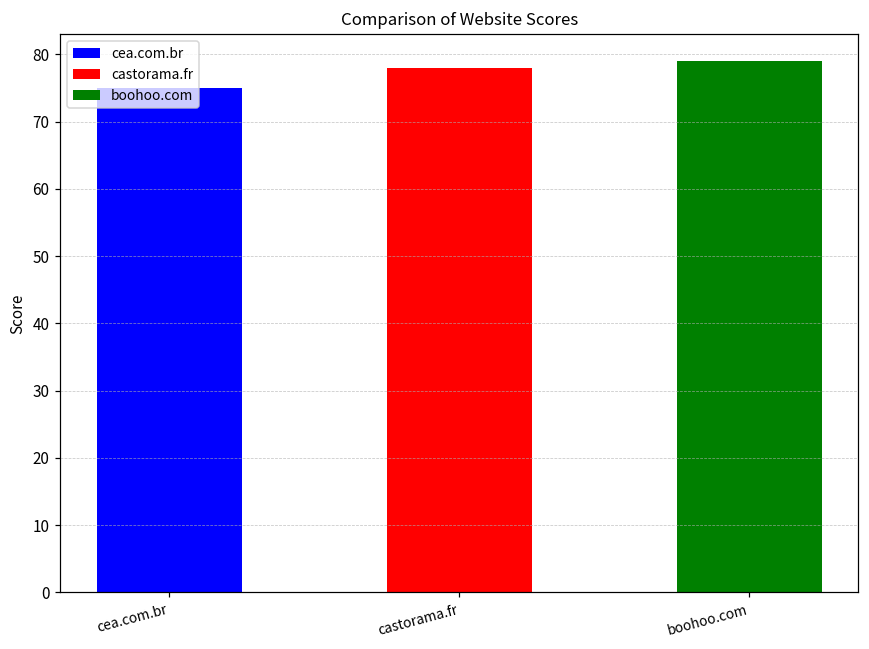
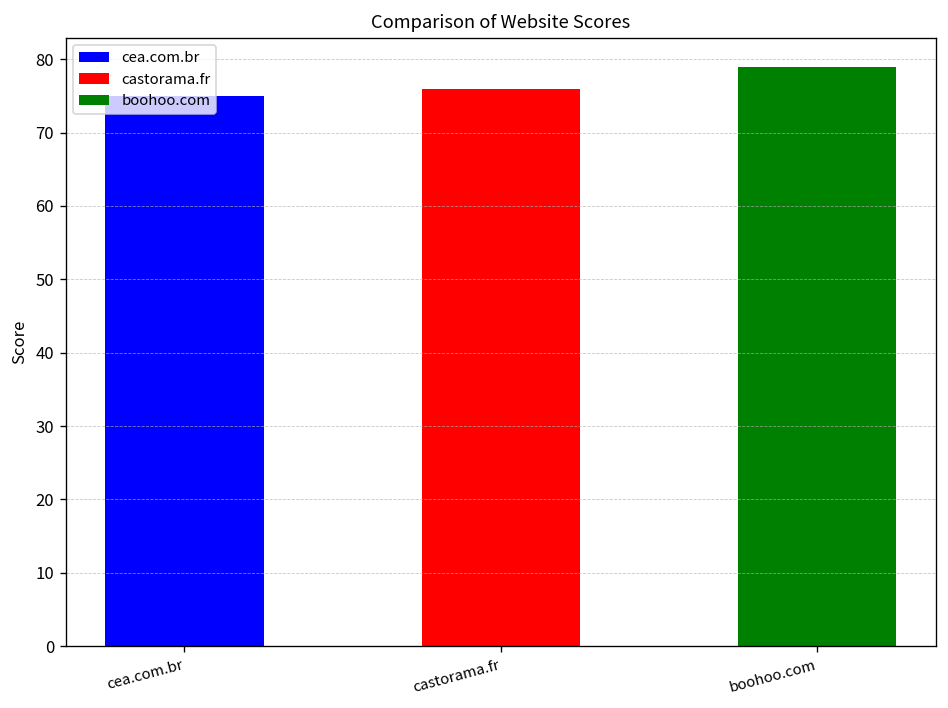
castorama.fr: 78 -> 76
